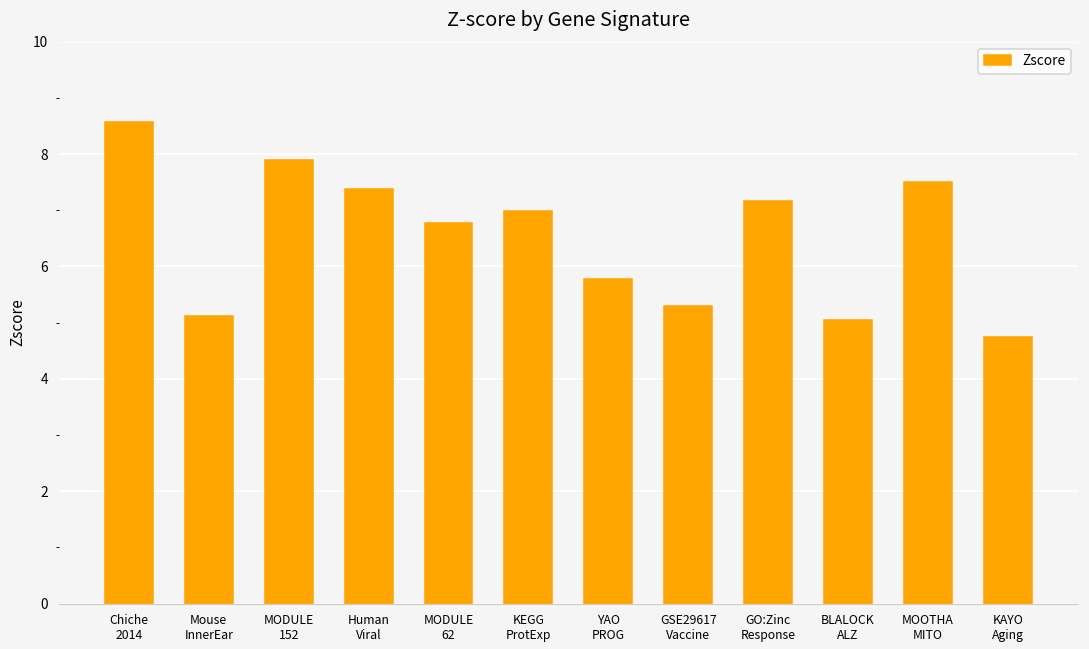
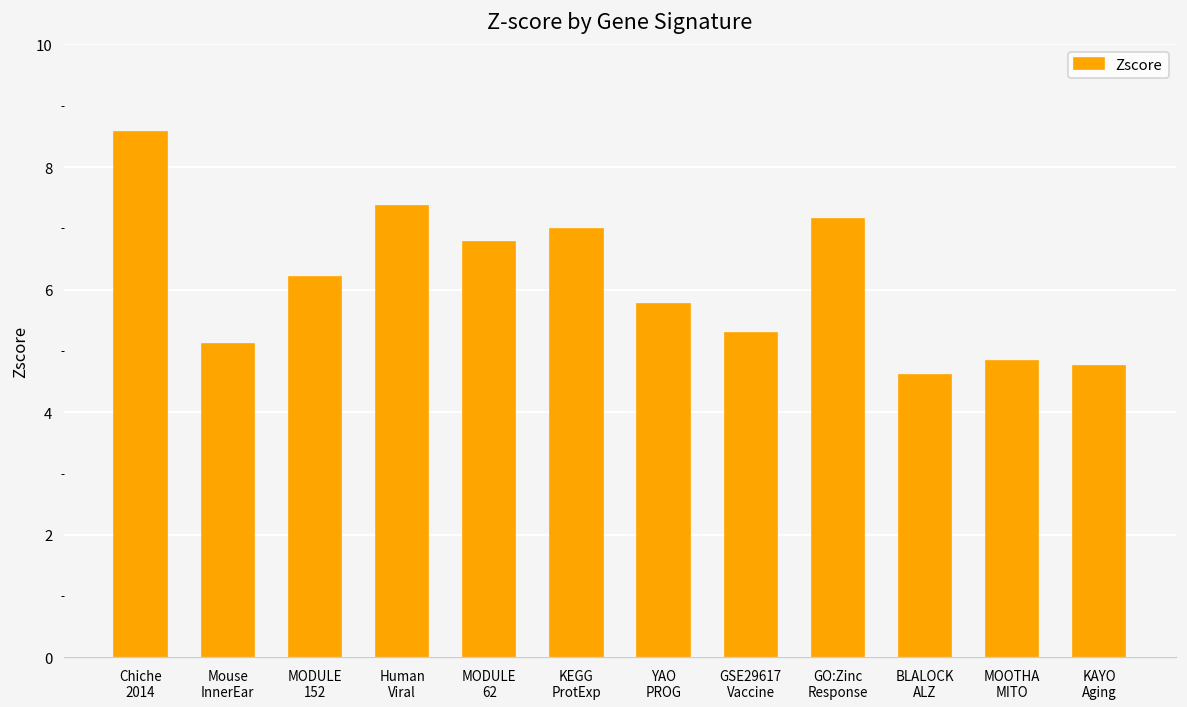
MODULE 152: 7.9 -> 6.2
BLALOCK ALZ: 5.1 -> 4.6
MOOTHA MITO: 7.5 -> 4.8
